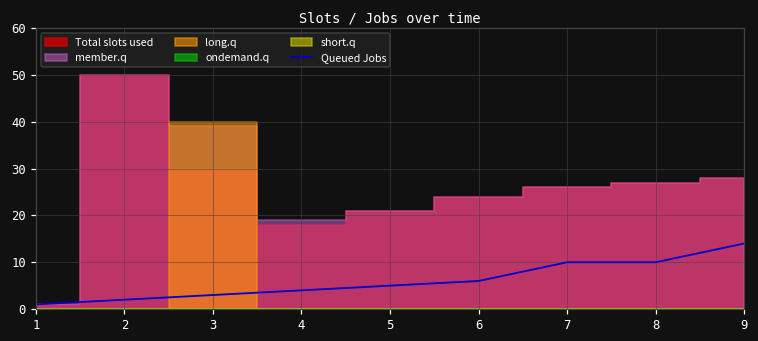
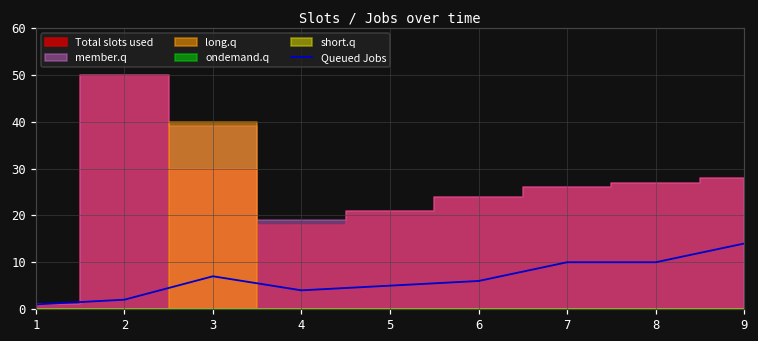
Queued Jobs, 3: 3 -> 7
